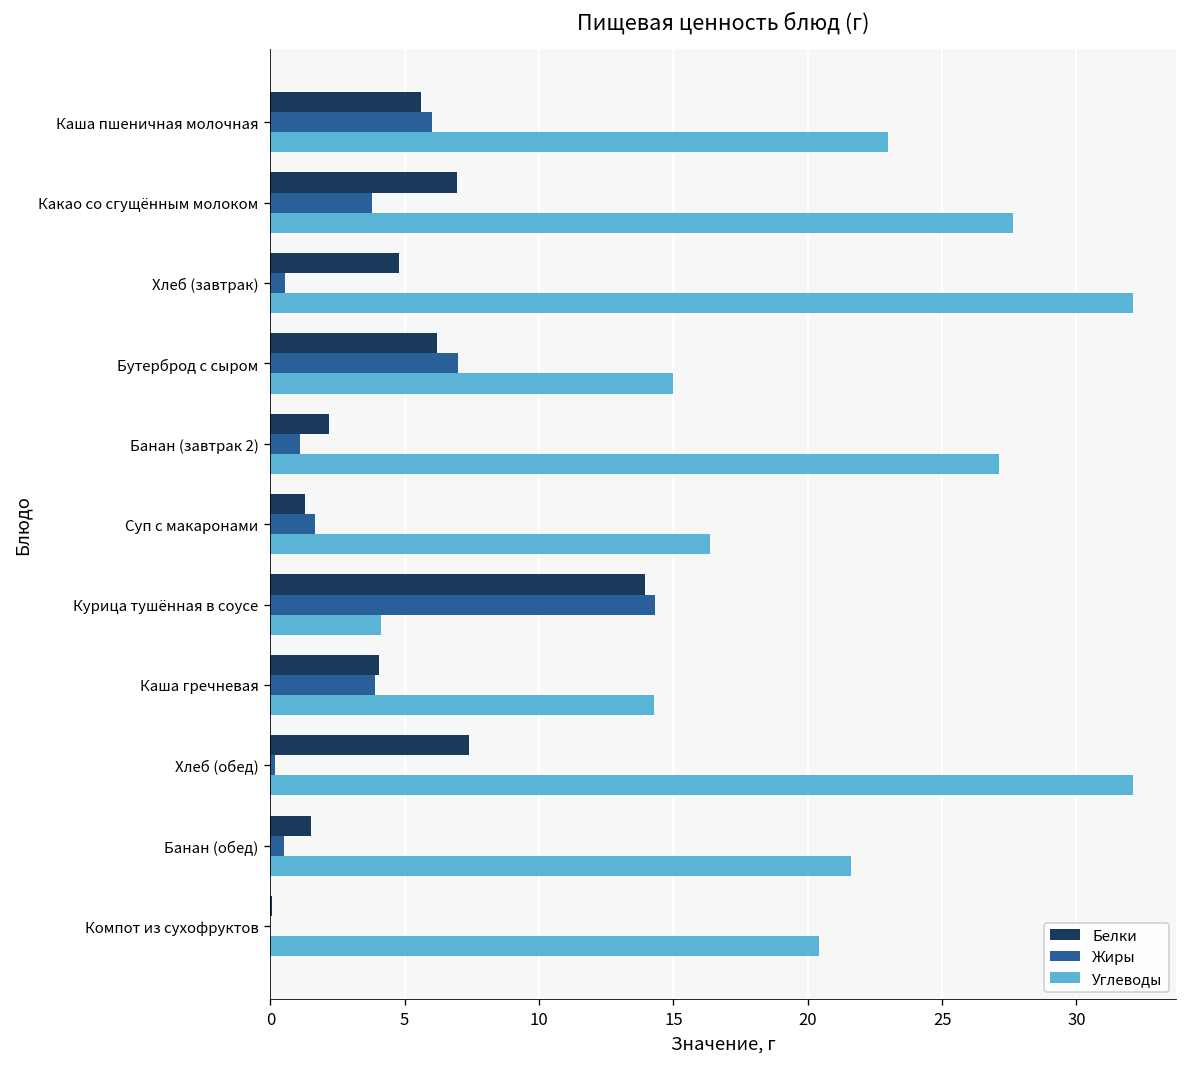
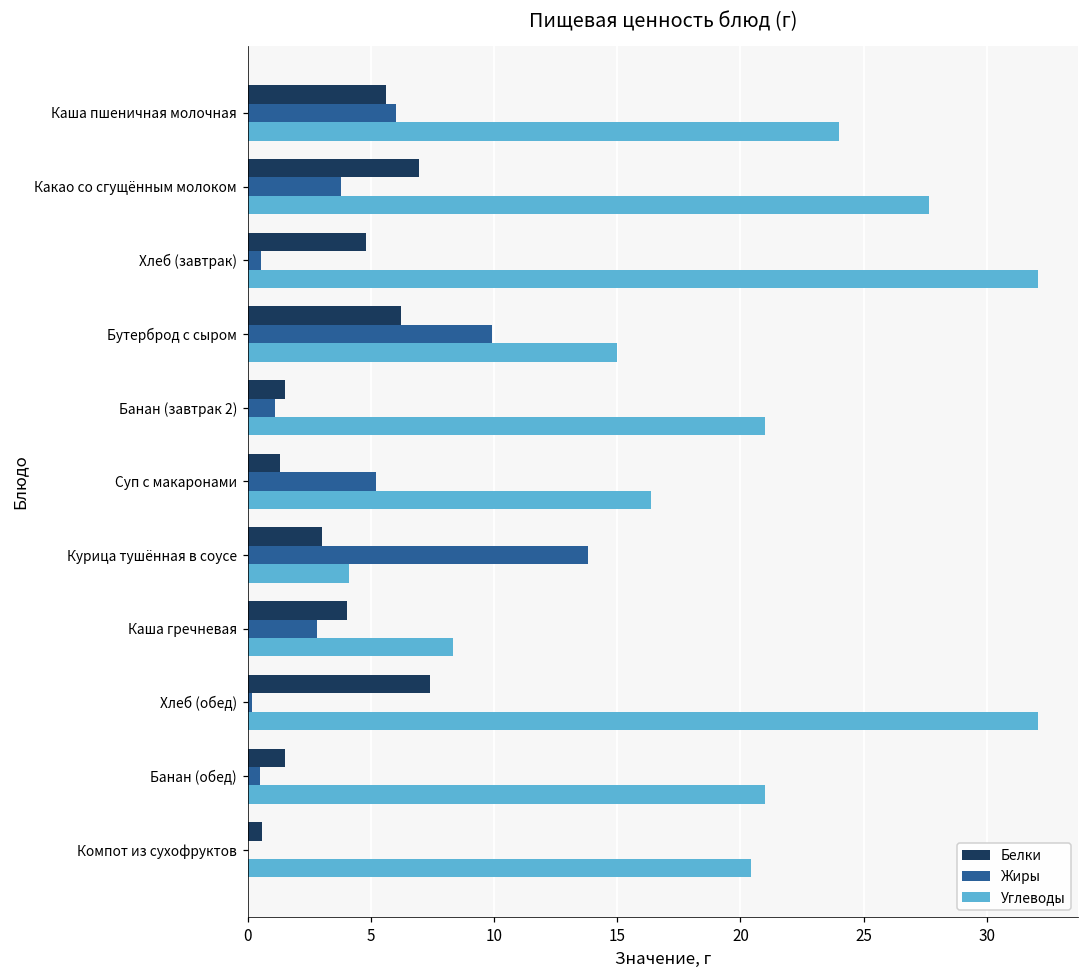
Углеводы, Каша пшеничная молочная: 23 -> 24
Жиры, Бутерброд с сыром: 7.0 -> 9.9
Белки, Банан (завтрак 2): 2.2 -> 1.5
Углеводы, Банан (завтрак 2): 27.1 -> 21.0
Жиры, Суп с макаронами: 1.7 -> 5.2
Белки, Курица тушённая в соусе: 14.0 -> 3.0
Жиры, Курица тушённая в соусе: 14.3 -> 13.8
Жиры, Каша гречневая: 3.9 -> 2.8
Углеводы, Каша гречневая: 14.3 -> 8.4
Углеводы, Банан (обед): 21.6 -> 21.0
Белки, Компот из сухофруктов: 0.1 -> 0.6
